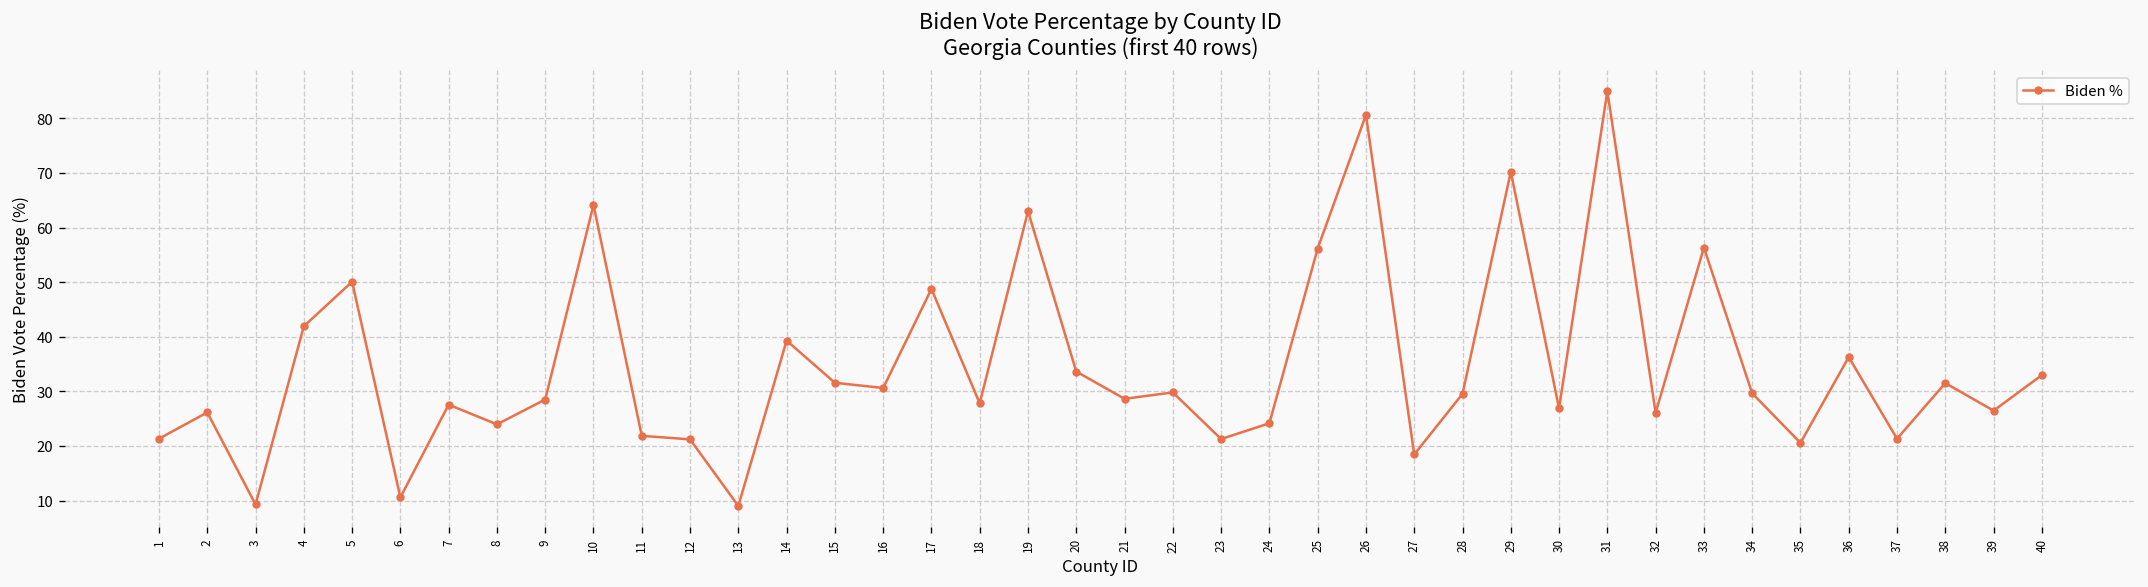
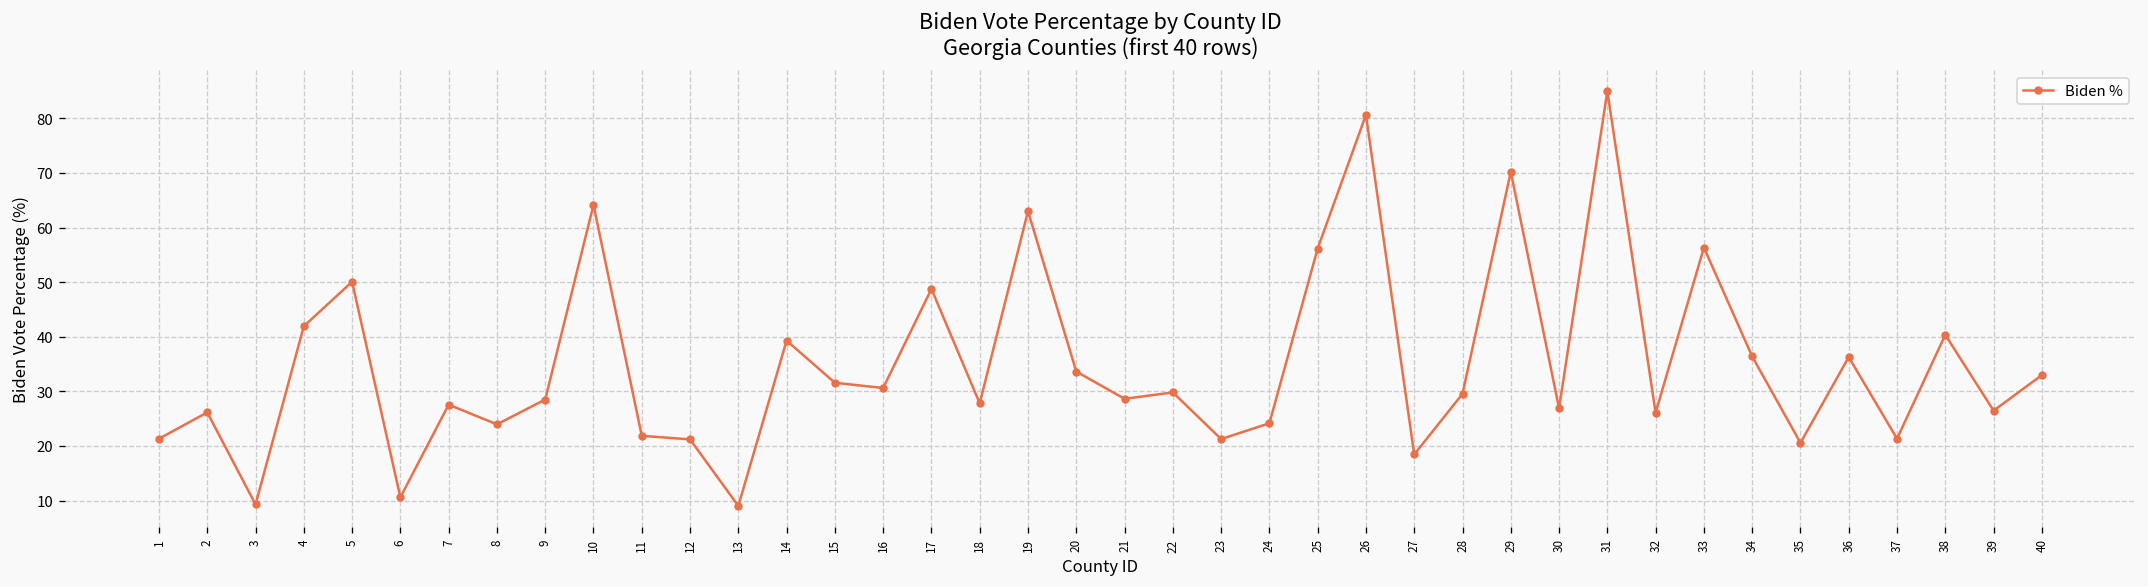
34: 30 -> 36
38: 32 -> 40
